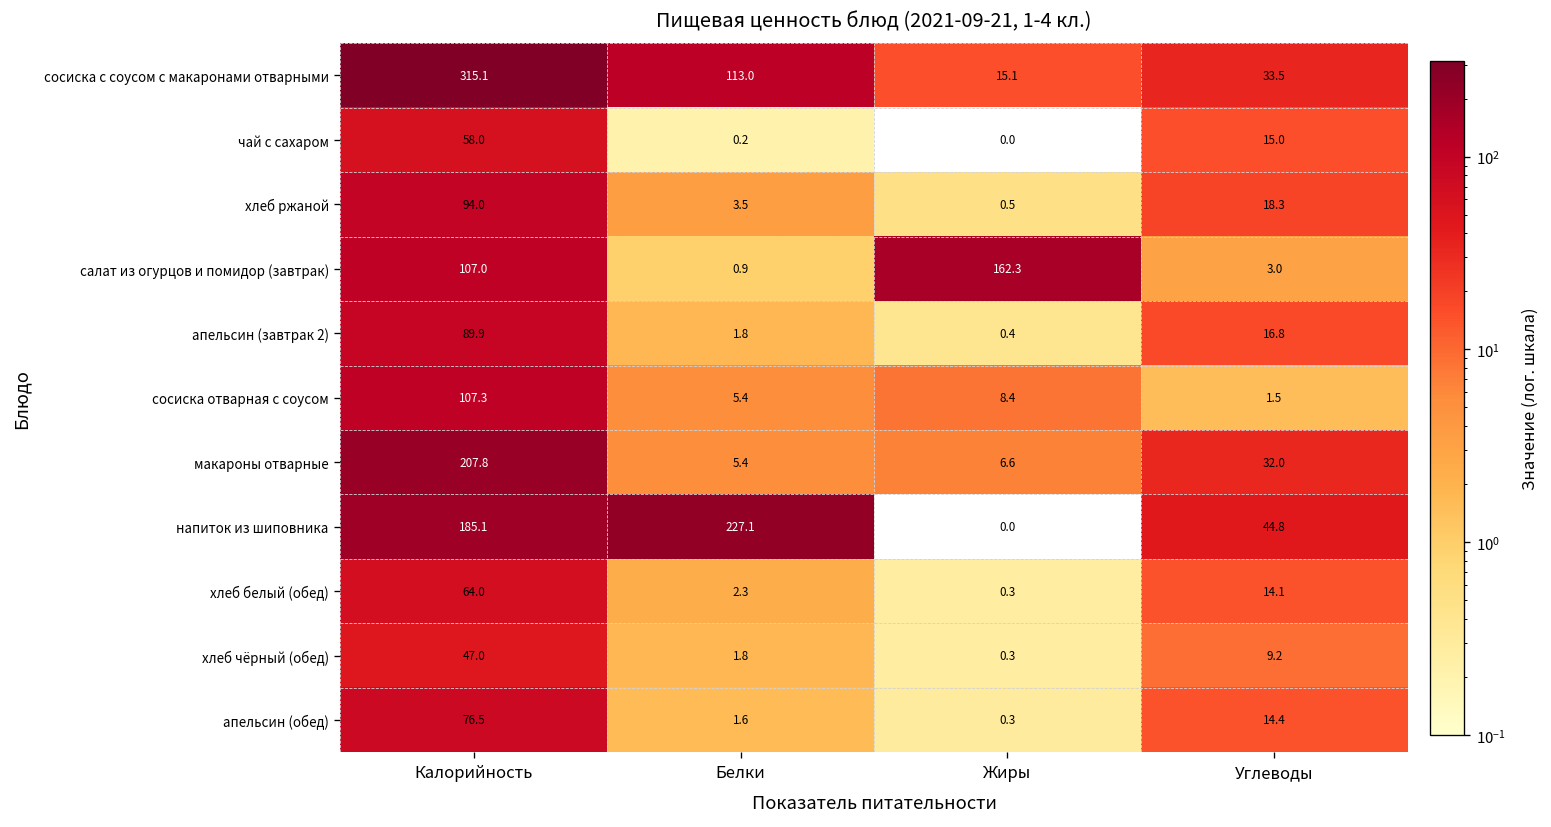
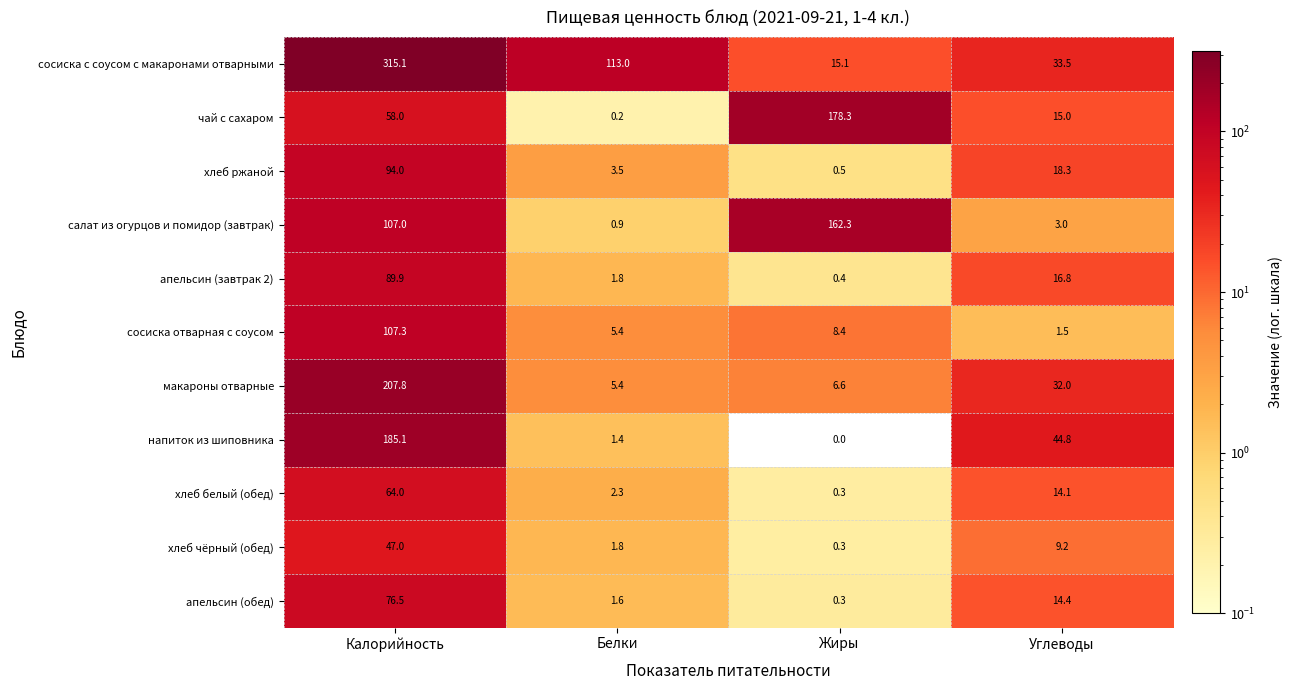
чай с сахаром, Жиры: 0.0 -> 178.3
напиток из шиповника, Белки: 227.1 -> 1.4
